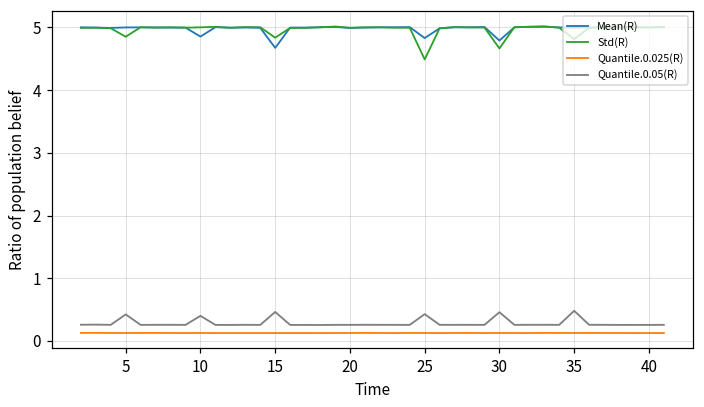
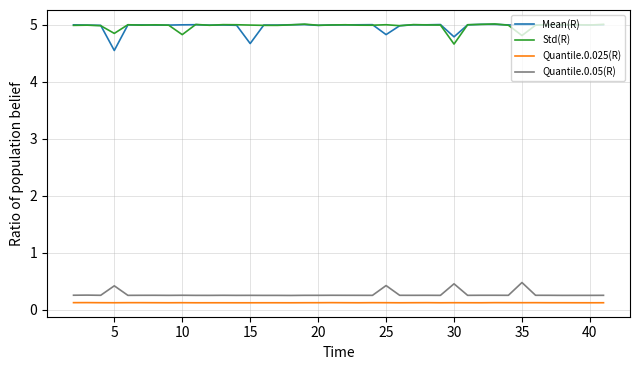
Mean(R), 5: 5.0 -> 4.6
Mean(R), 10: 4.9 -> 5.0
Std(R), 10: 5.0 -> 4.8
Quantile.0.05(R), 10: 0.4 -> 0.3
Std(R), 15: 4.8 -> 5.0
Quantile.0.05(R), 15: 0.5 -> 0.3
Std(R), 25: 4.5 -> 5.0
